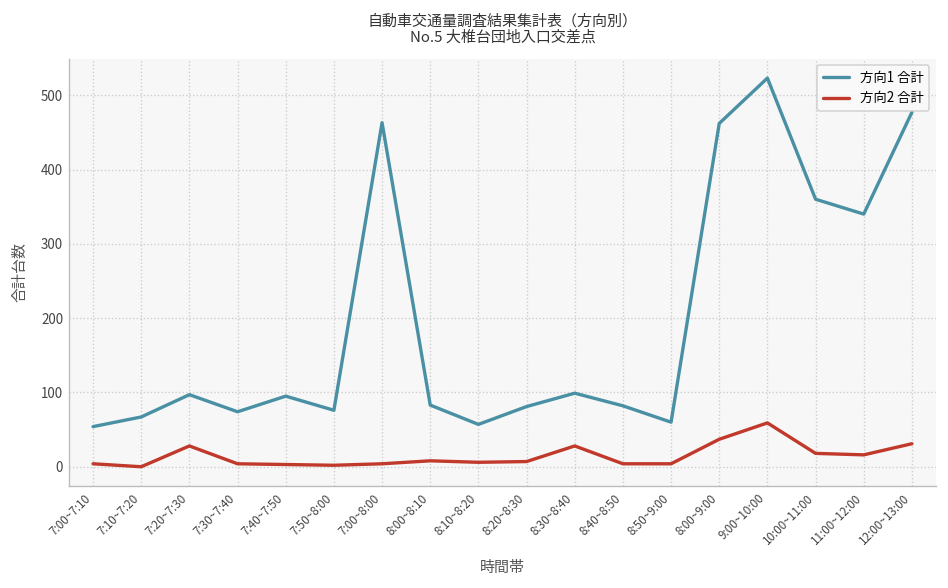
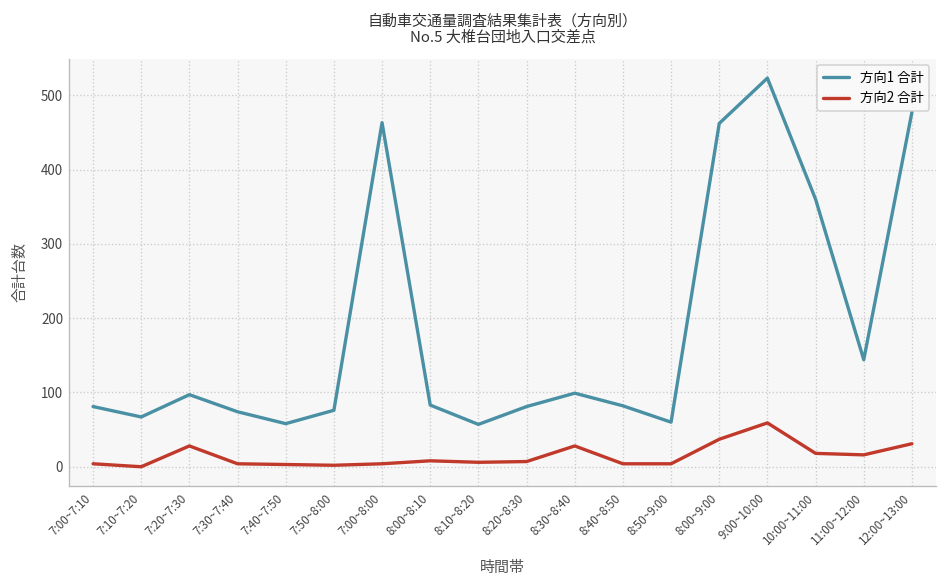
方向1 合計, 7:00~7:10: 50 -> 80
方向1 合計, 7:40~7:50: 100 -> 60
方向1 合計, 11:00~12:00: 340 -> 140
